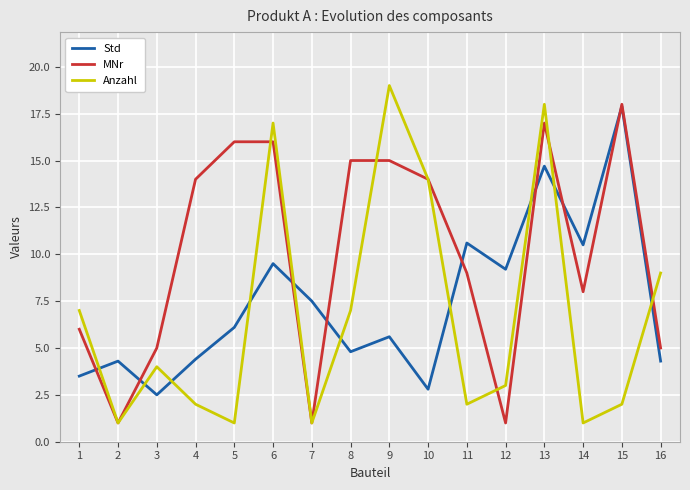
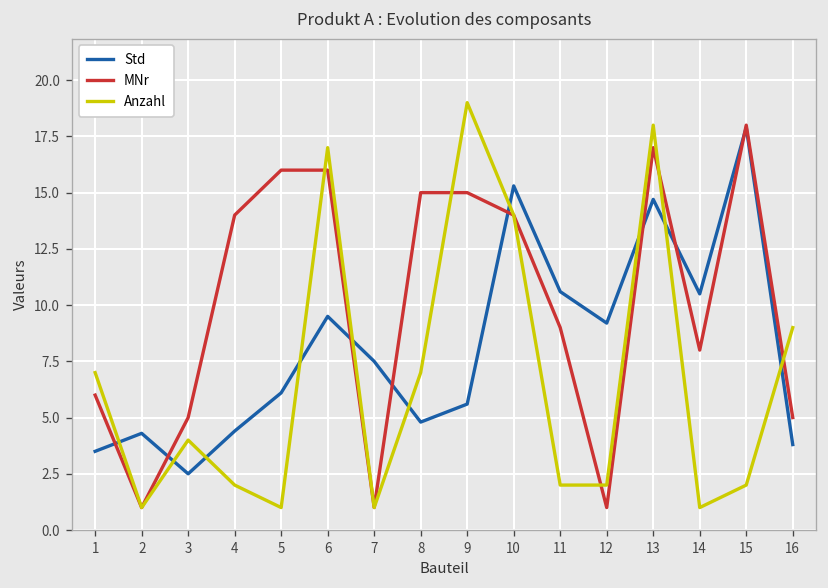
Std, 10: 2.8 -> 15.3
Anzahl, 12: 3 -> 2
Std, 16: 4.3 -> 3.8
